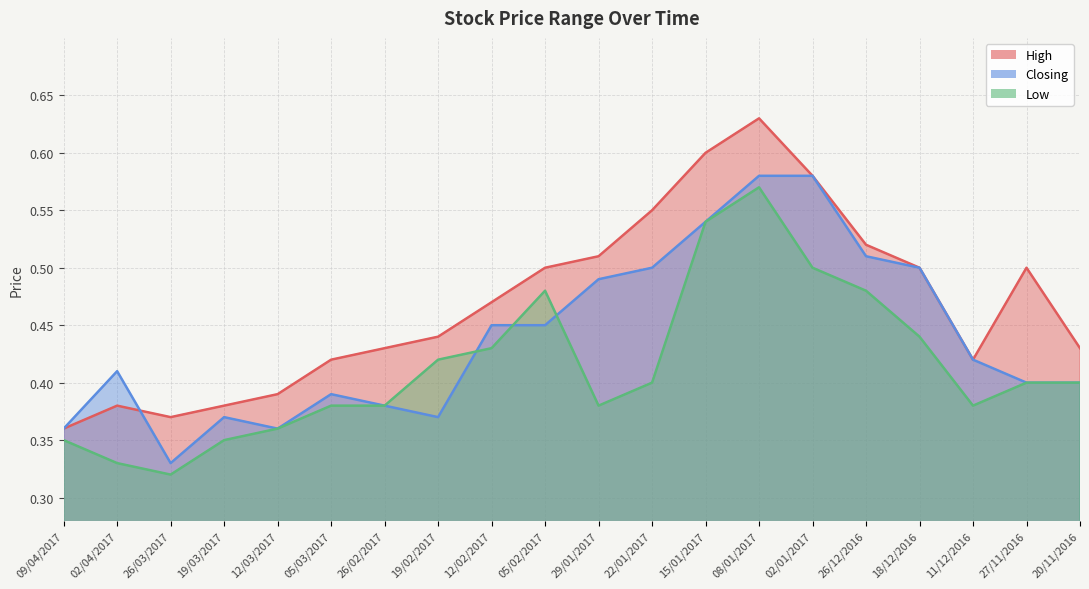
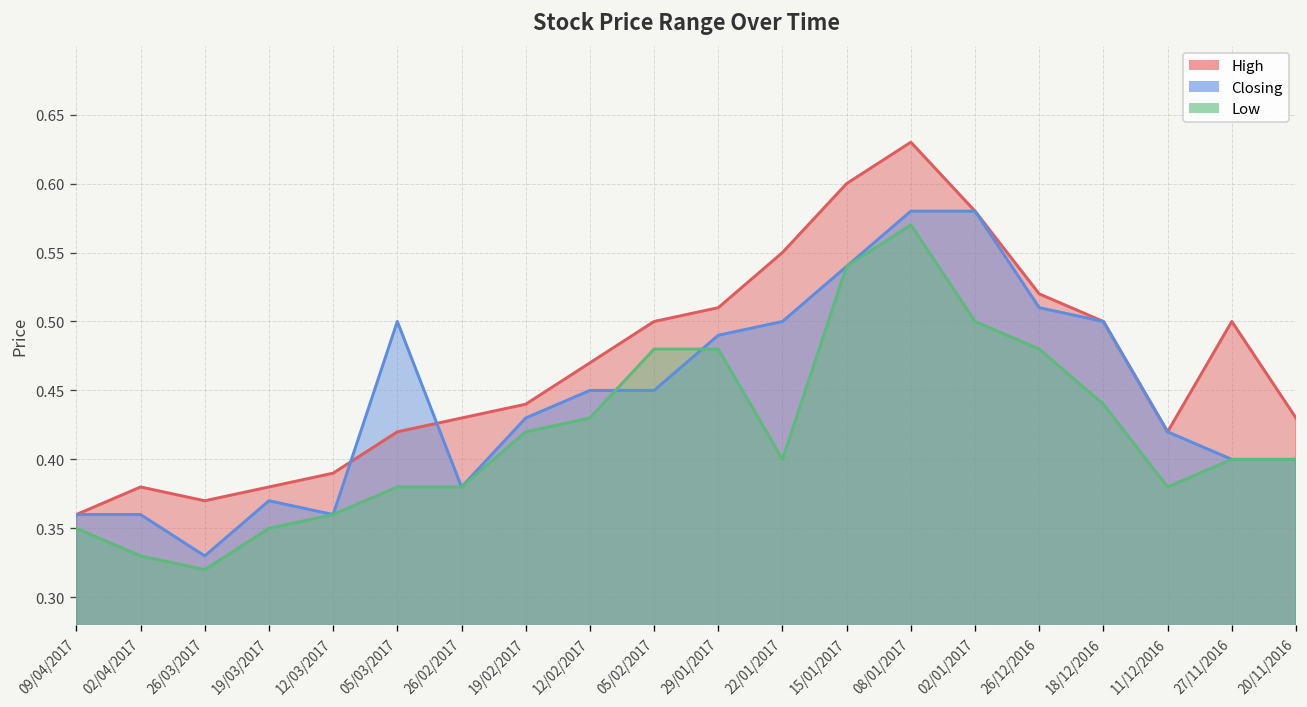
Closing, 02/04/2017: 0.41 -> 0.36
Closing, 05/03/2017: 0.39 -> 0.50
Closing, 19/02/2017: 0.37 -> 0.43
Low, 29/01/2017: 0.38 -> 0.48
